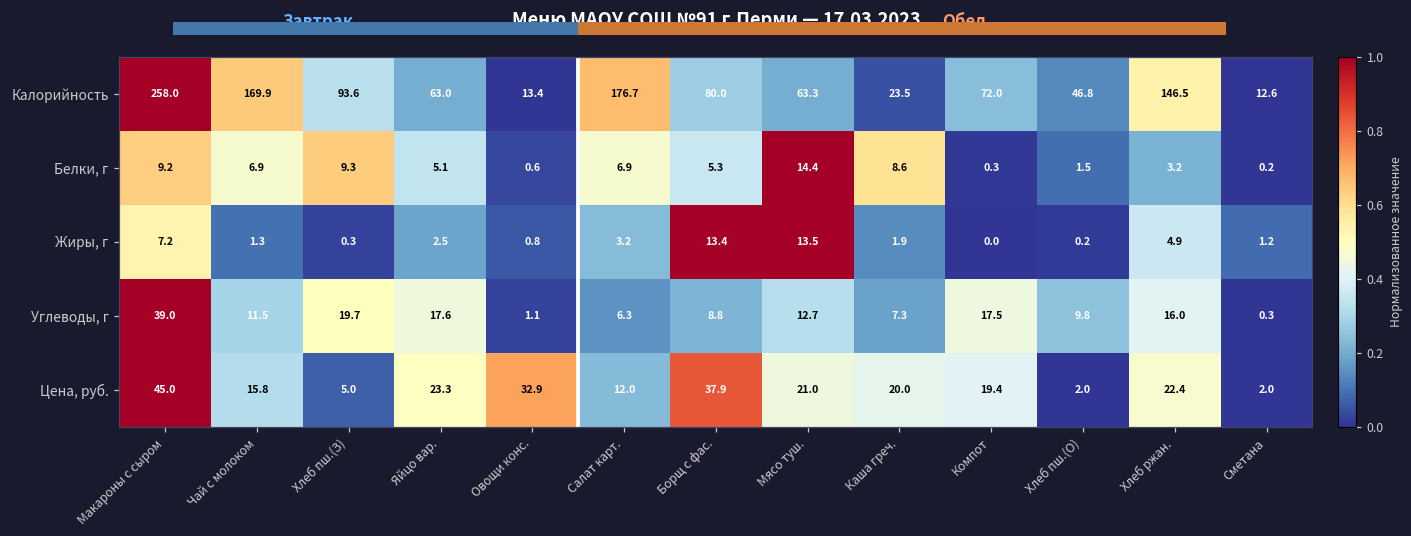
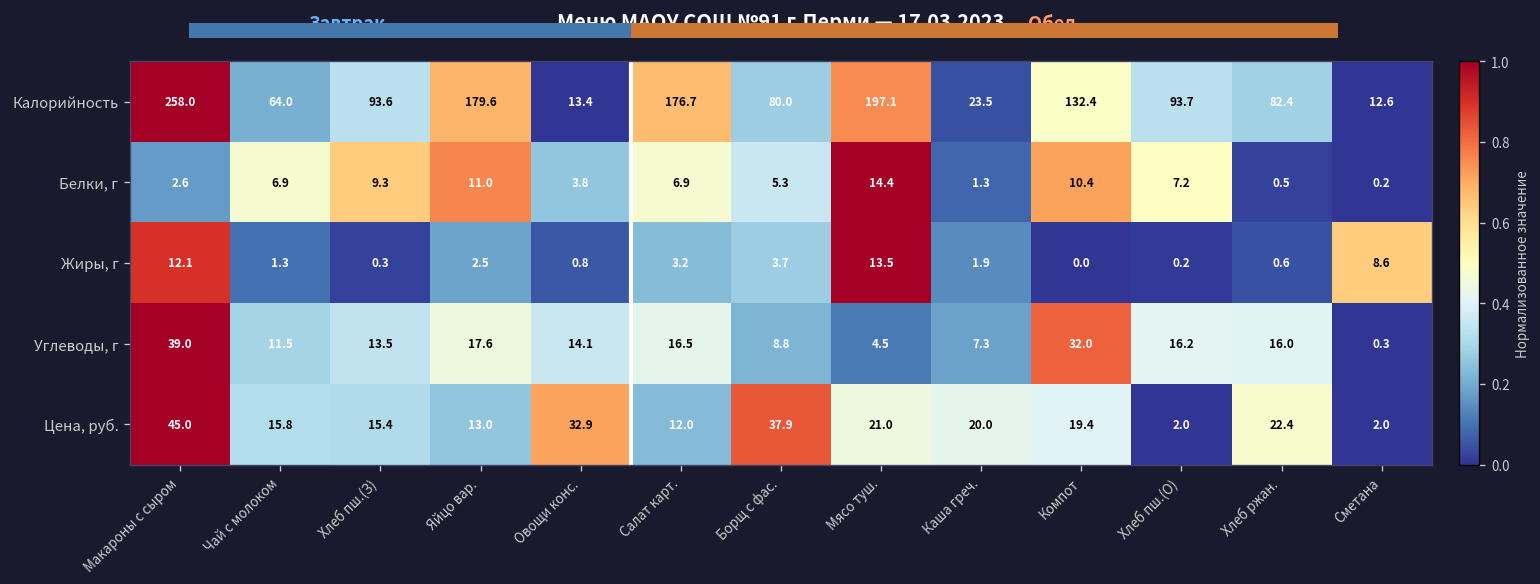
Меню МАОУ СОШ №91 г.Перми — 17.03.2023, Калорийность, Чай с молоком: 169.9 -> 64.0
Меню МАОУ СОШ №91 г.Перми — 17.03.2023, Калорийность, Яйцо вар.: 63.0 -> 179.6
Меню МАОУ СОШ №91 г.Перми — 17.03.2023, Калорийность, Мясо туш.: 63.3 -> 197.1
Меню МАОУ СОШ №91 г.Перми — 17.03.2023, Калорийность, Компот: 72.0 -> 132.4
Меню МАОУ СОШ №91 г.Перми — 17.03.2023, Калорийность, Хлеб пш.(О): 46.8 -> 93.7
Меню МАОУ СОШ №91 г.Перми — 17.03.2023, Калорийность, Хлеб ржан.: 146.5 -> 82.4
Меню МАОУ СОШ №91 г.Перми — 17.03.2023, Белки, г, Макароны с сыром: 9.2 -> 2.6
Меню МАОУ СОШ №91 г.Перми — 17.03.2023, Белки, г, Яйцо вар.: 5.1 -> 11.0
Меню МАОУ СОШ №91 г.Перми — 17.03.2023, Белки, г, Овощи конс.: 0.6 -> 3.8
Меню МАОУ СОШ №91 г.Перми — 17.03.2023, Белки, г, Каша греч.: 8.6 -> 1.3
Меню МАОУ СОШ №91 г.Перми — 17.03.2023, Белки, г, Компот: 0.3 -> 10.4
Меню МАОУ СОШ №91 г.Перми — 17.03.2023, Белки, г, Хлеб пш.(О): 1.5 -> 7.2
Меню МАОУ СОШ №91 г.Перми — 17.03.2023, Белки, г, Хлеб ржан.: 3.2 -> 0.5
Меню МАОУ СОШ №91 г.Перми — 17.03.2023, Жиры, г, Макароны с сыром: 7.2 -> 12.1
Меню МАОУ СОШ №91 г.Перми — 17.03.2023, Жиры, г, Борщ с фас.: 13.4 -> 3.7
Меню МАОУ СОШ №91 г.Перми — 17.03.2023, Жиры, г, Хлеб ржан.: 4.9 -> 0.6
Меню МАОУ СОШ №91 г.Перми — 17.03.2023, Жиры, г, Сметана: 1.2 -> 8.6
Меню МАОУ СОШ №91 г.Перми — 17.03.2023, Углеводы, г, Хлеб пш.(З): 19.7 -> 13.5
Меню МАОУ СОШ №91 г.Перми — 17.03.2023, Углеводы, г, Овощи конс.: 1.1 -> 14.1
Меню МАОУ СОШ №91 г.Перми — 17.03.2023, Углеводы, г, Салат карт.: 6.3 -> 16.5
Меню МАОУ СОШ №91 г.Перми — 17.03.2023, Углеводы, г, Мясо туш.: 12.7 -> 4.5
Меню МАОУ СОШ №91 г.Перми — 17.03.2023, Углеводы, г, Компот: 17.5 -> 32.0
Меню МАОУ СОШ №91 г.Перми — 17.03.2023, Углеводы, г, Хлеб пш.(О): 9.8 -> 16.2
Меню МАОУ СОШ №91 г.Перми — 17.03.2023, Цена, руб., Хлеб пш.(З): 5.0 -> 15.4
Меню МАОУ СОШ №91 г.Перми — 17.03.2023, Цена, руб., Яйцо вар.: 23.3 -> 13.0
